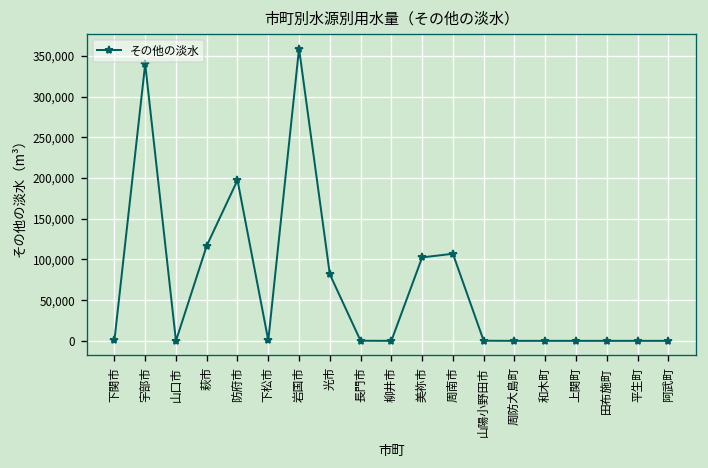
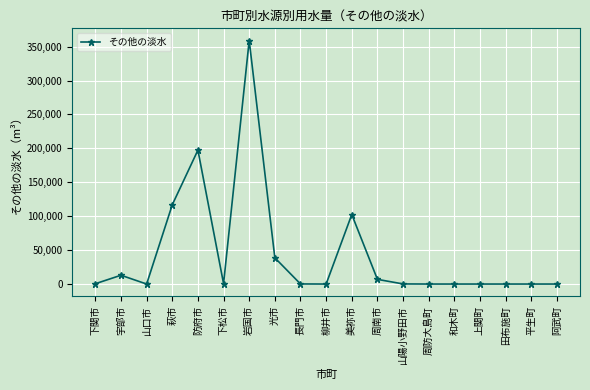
宇部市: 340,000 -> 10,000
光市: 80,000 -> 40,000
周南市: 110,000 -> 10,000
